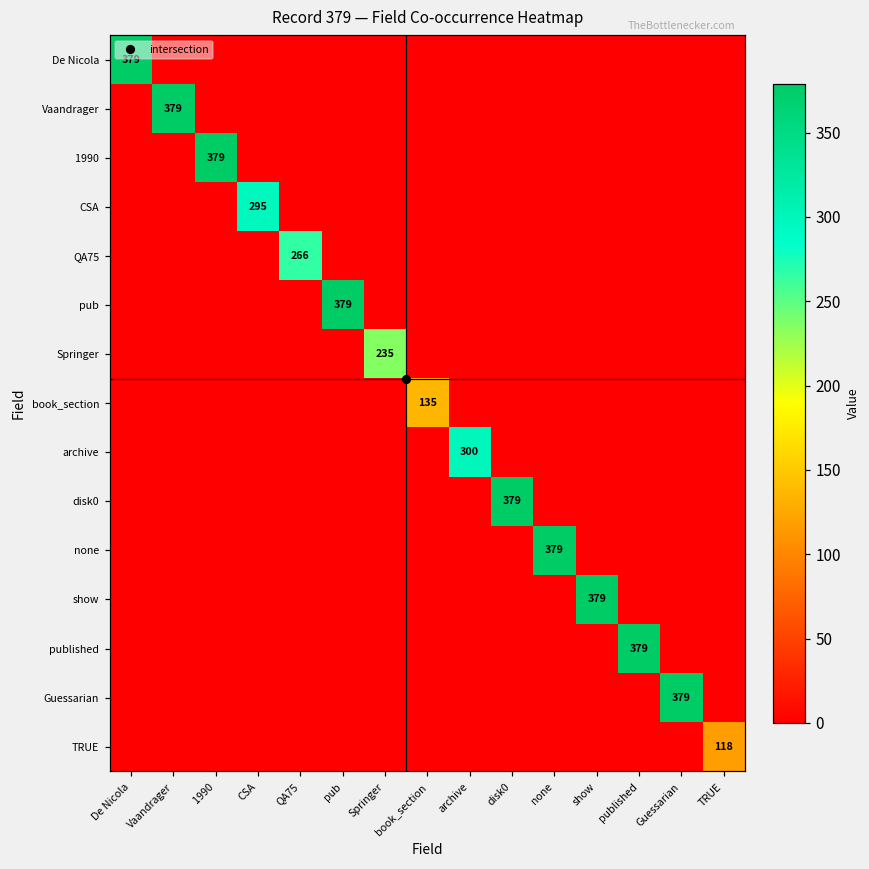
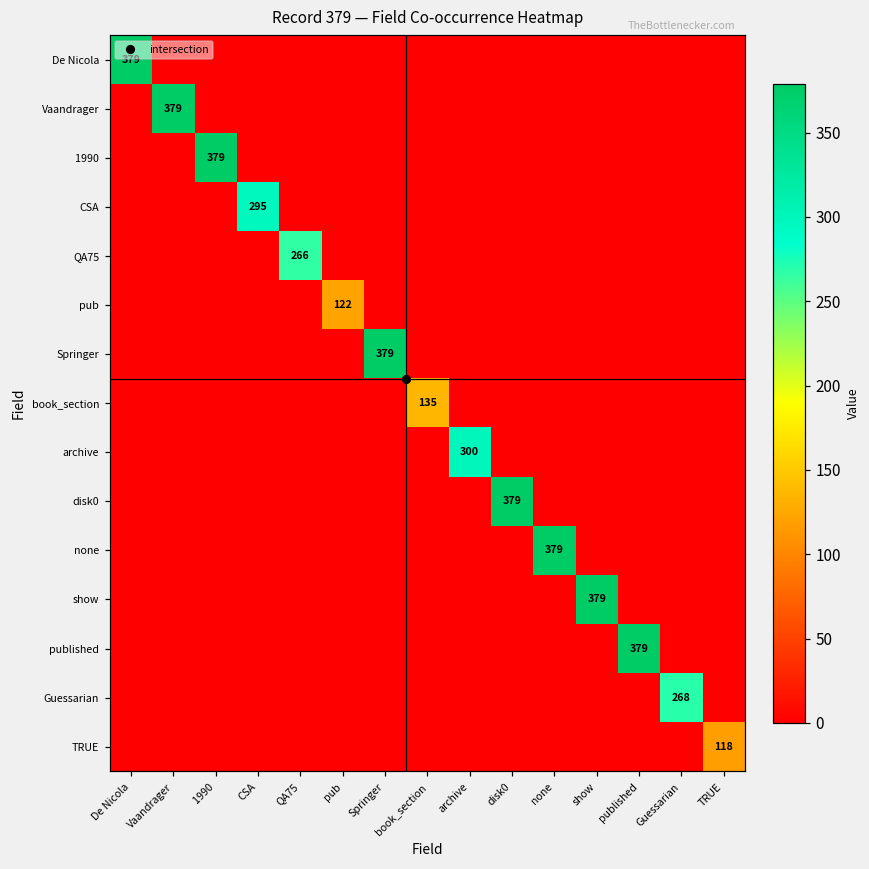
pub, pub: 379 -> 122
Springer, Springer: 235 -> 379
Guessarian, Guessarian: 379 -> 268
